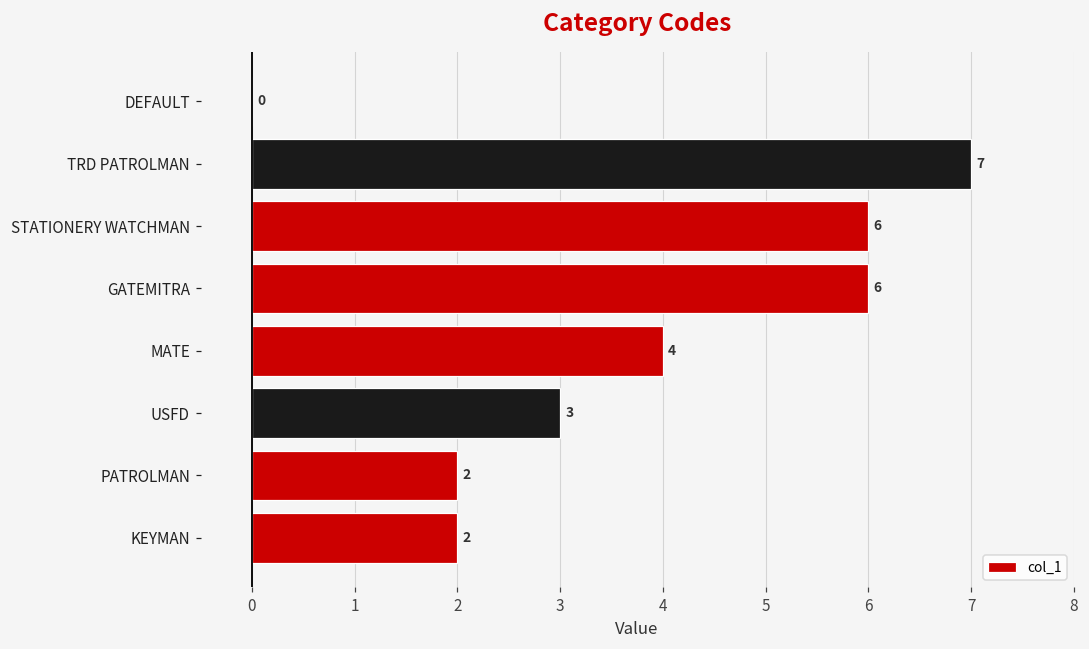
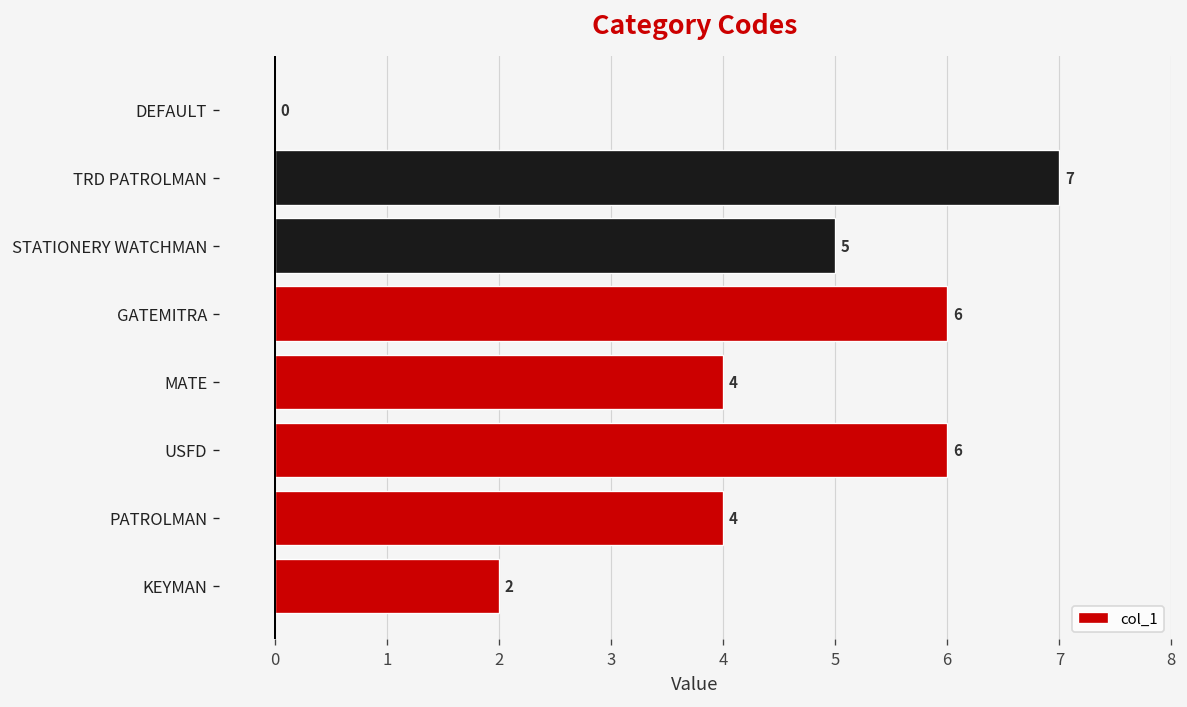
STATIONERY WATCHMAN: 6 -> 5
USFD: 3 -> 6
PATROLMAN: 2 -> 4
